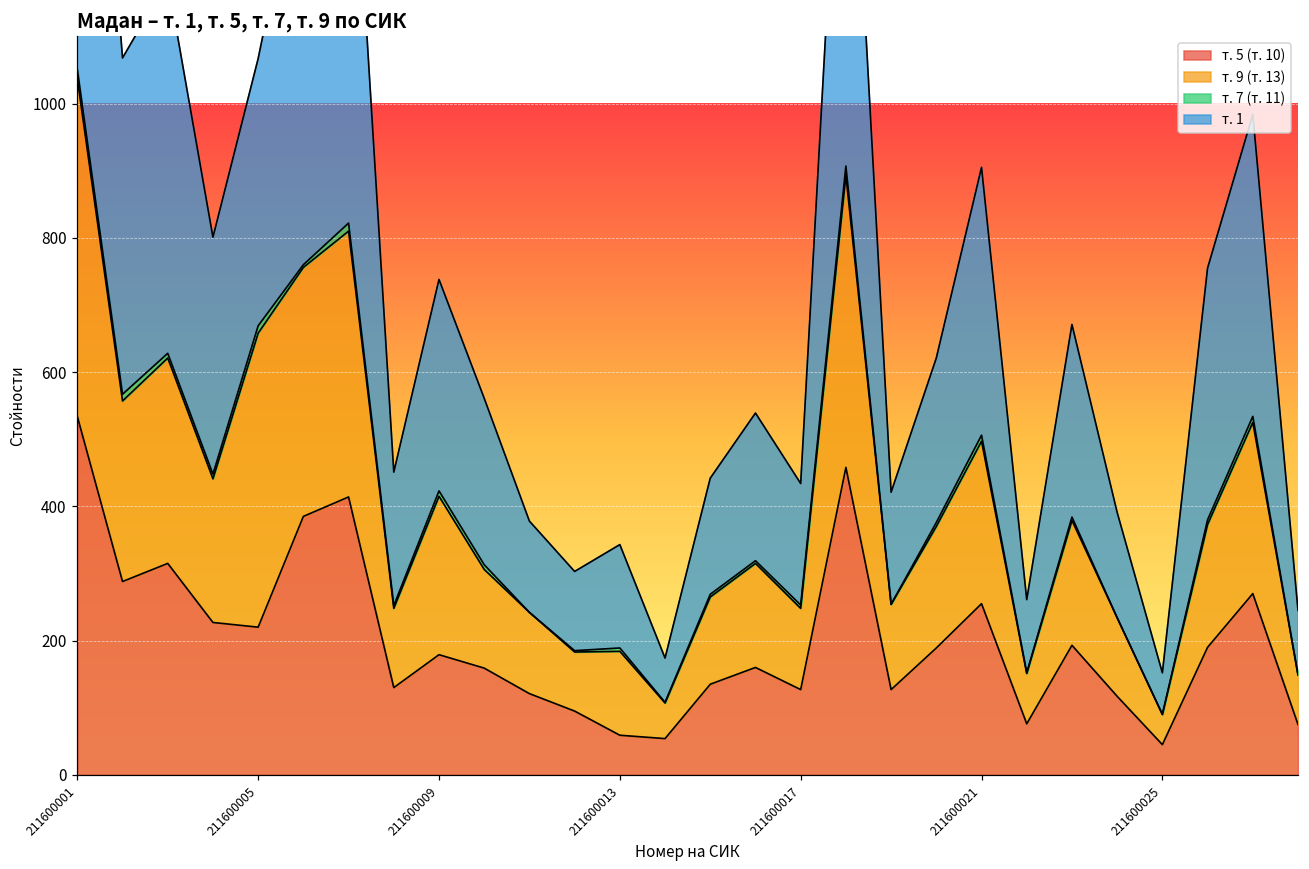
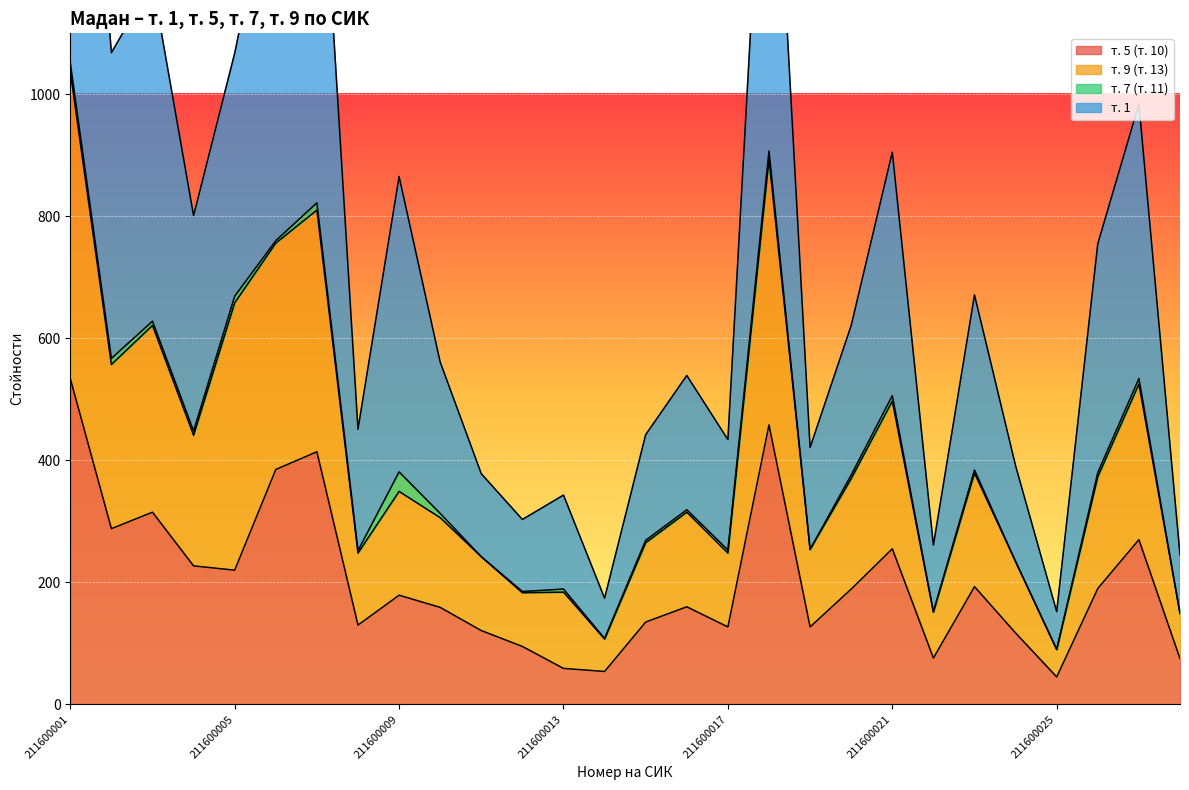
т. 9 (т. 13), 211600009: 240 -> 170
т. 7 (т. 11), 211600009: 10 -> 30
т. 1, 211600009: 320 -> 480
